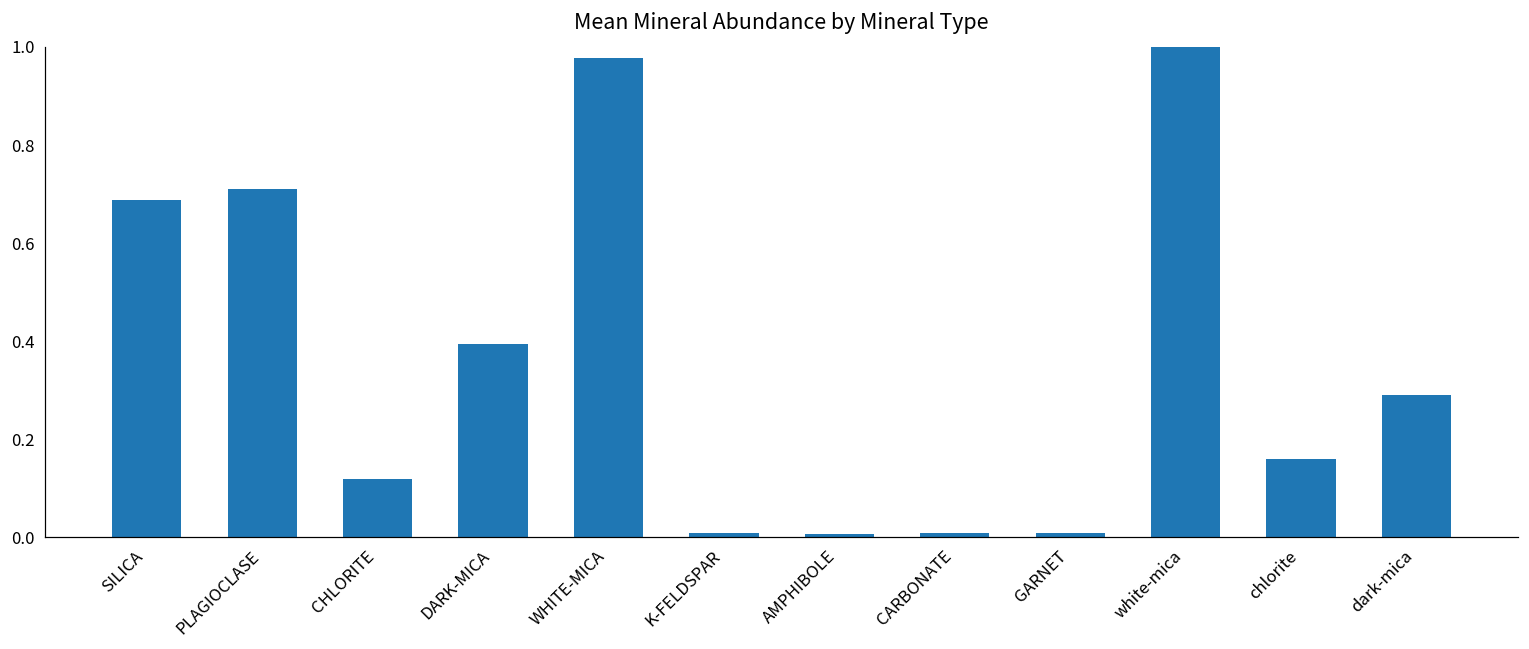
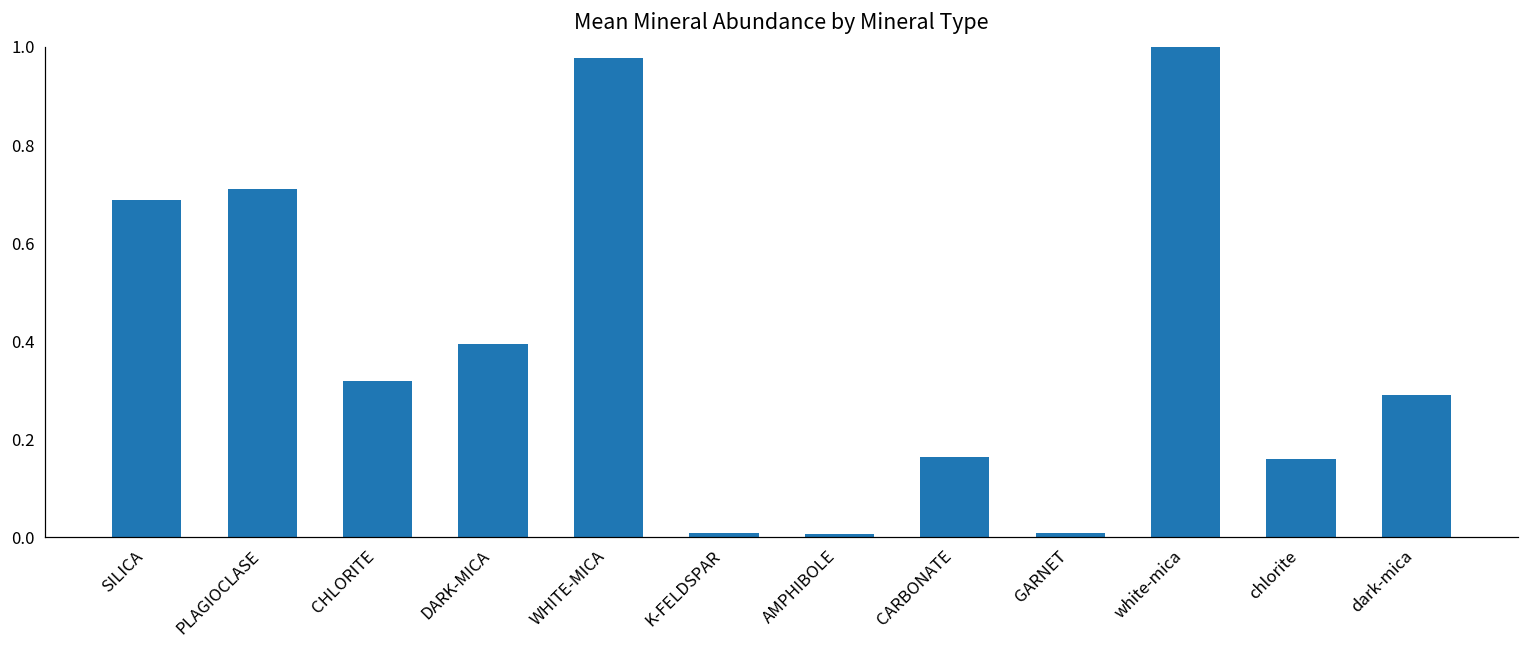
CHLORITE: 0.12 -> 0.32
CARBONATE: 0.01 -> 0.16
